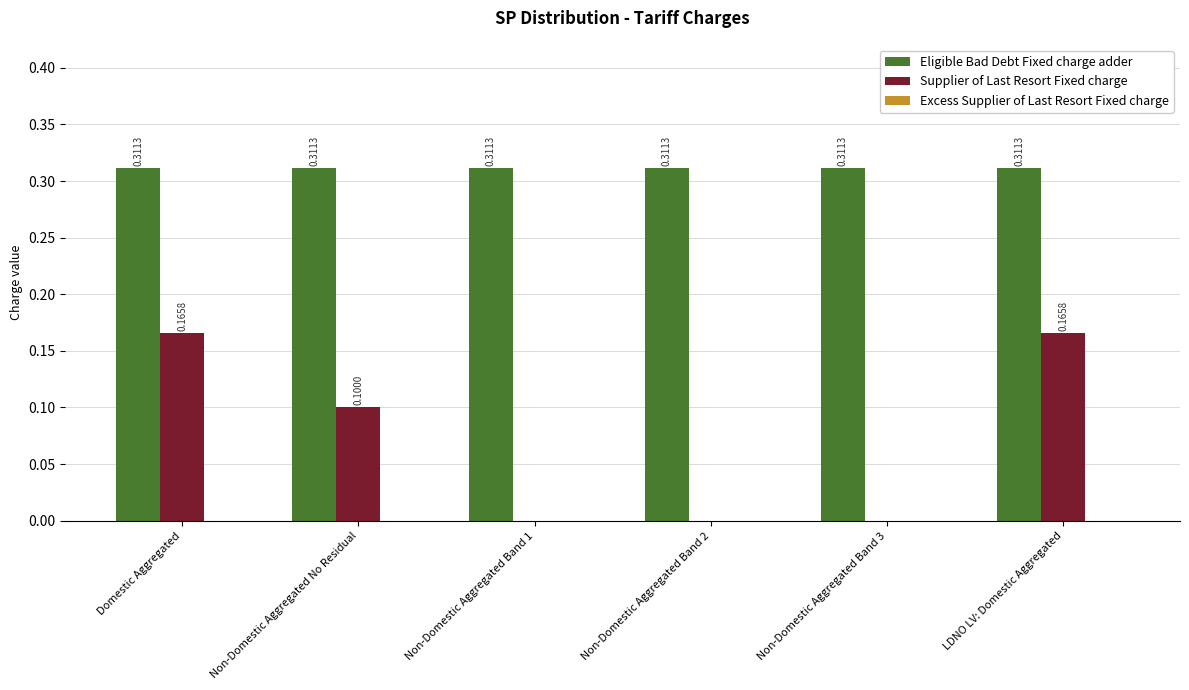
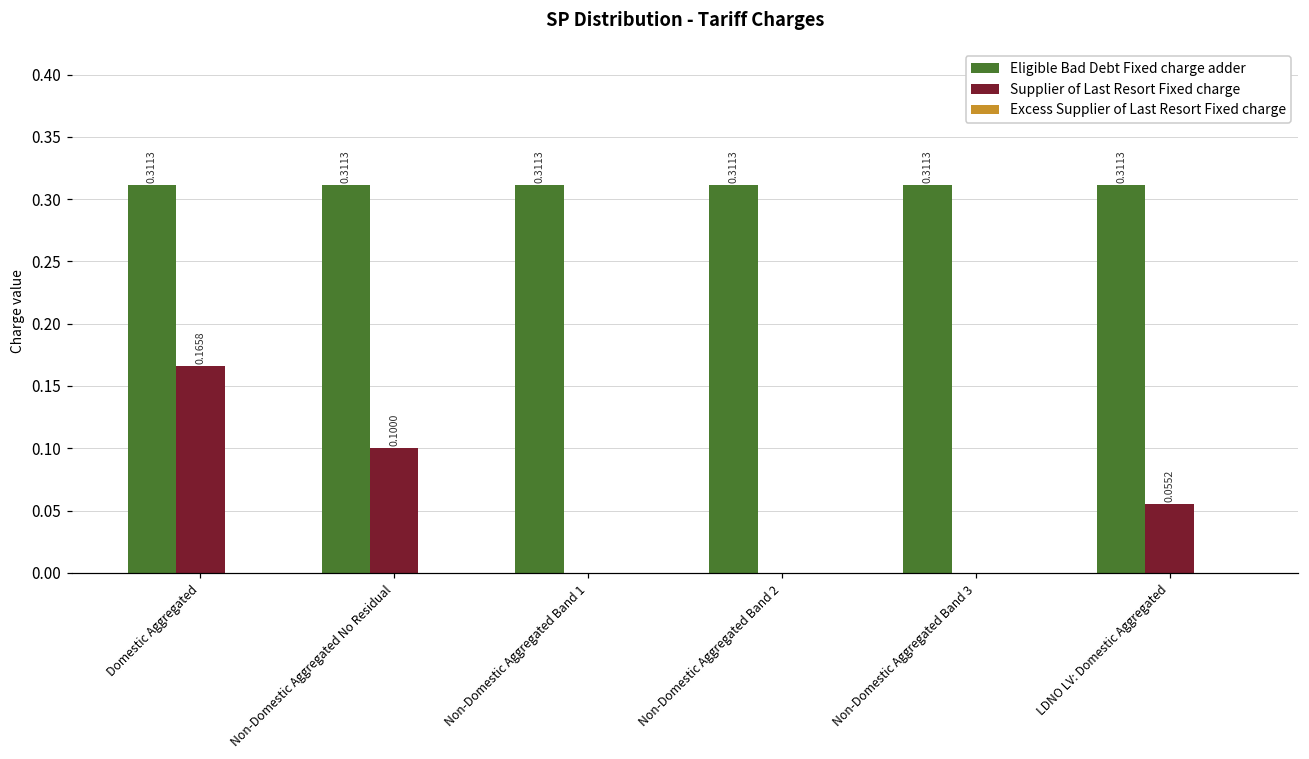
Supplier of Last Resort Fixed charge, LDNO LV: Domestic Aggregated: 0.1658 -> 0.0552
